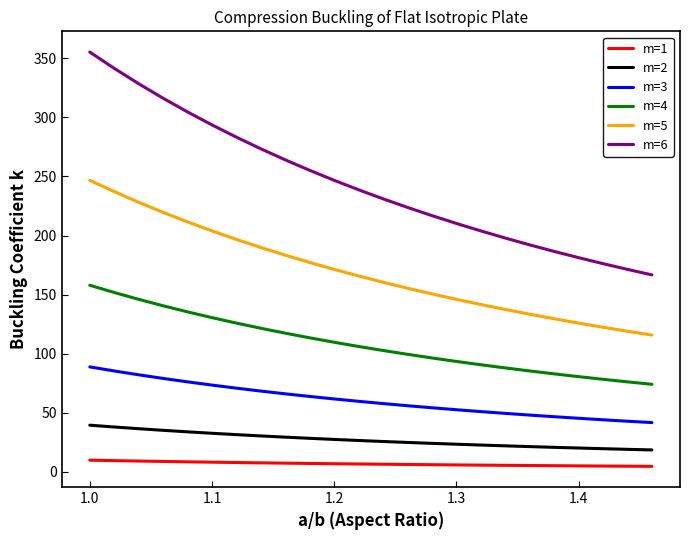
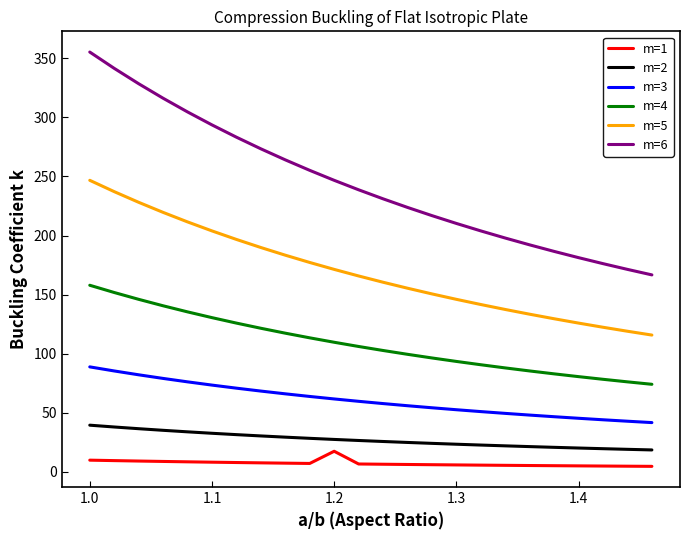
m=1, 1.2: 7 -> 17
